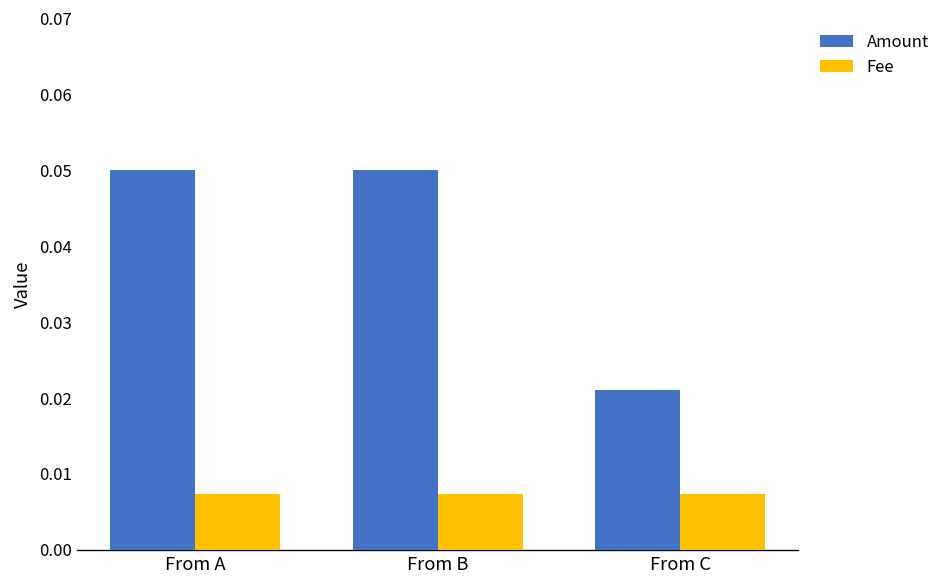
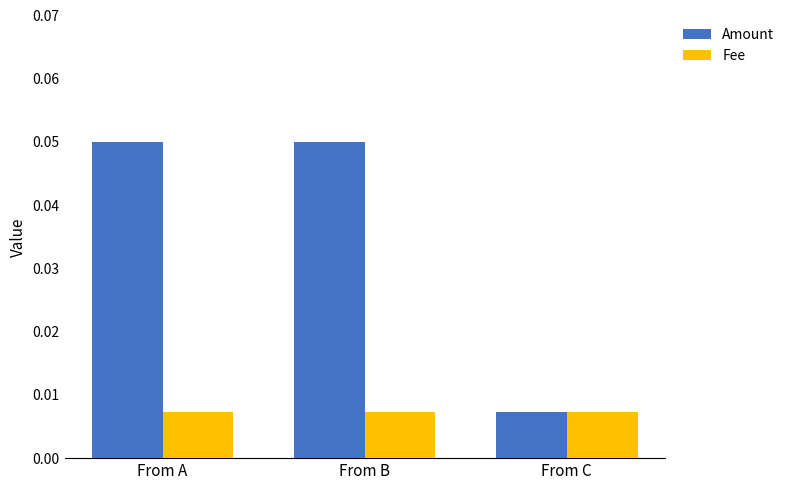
Amount, From C: 0.021 -> 0.007
